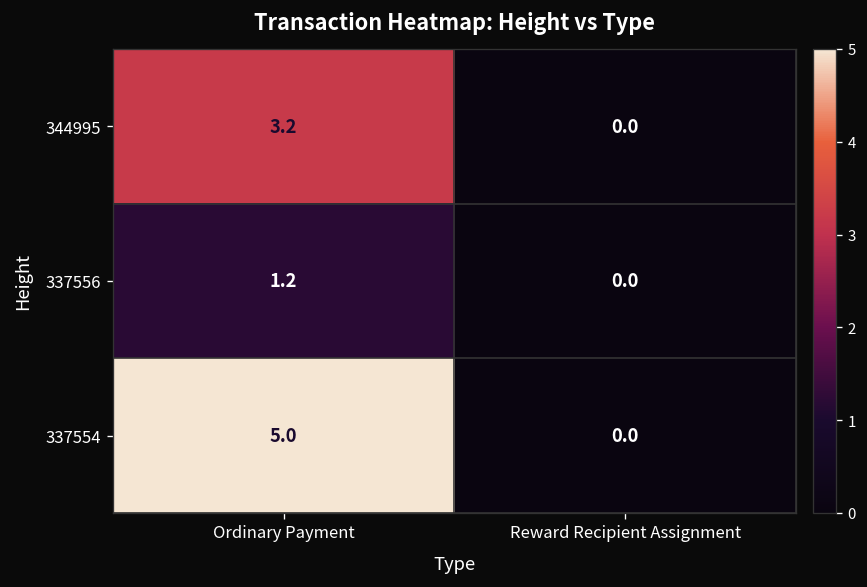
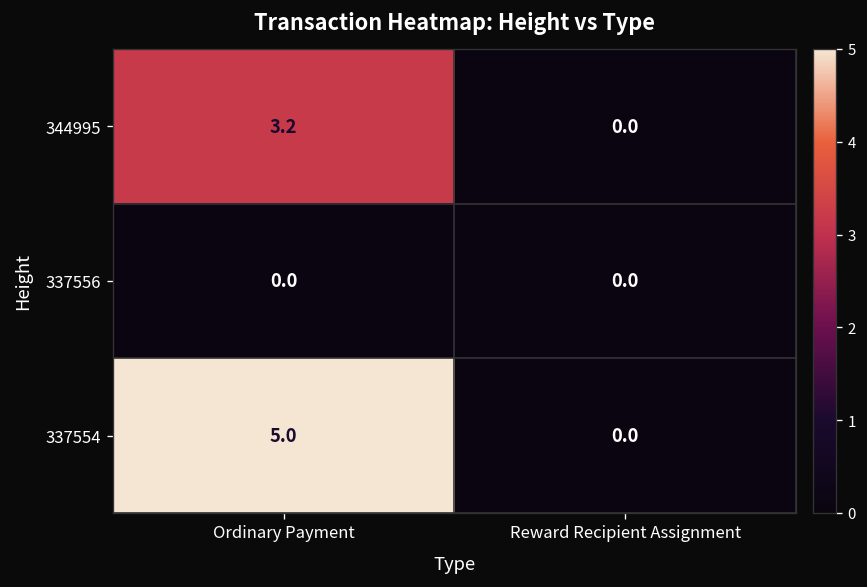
337556, Ordinary Payment: 1.2 -> 0.0
